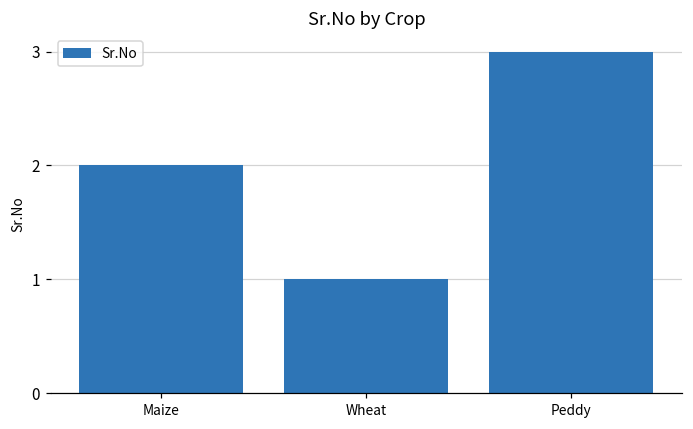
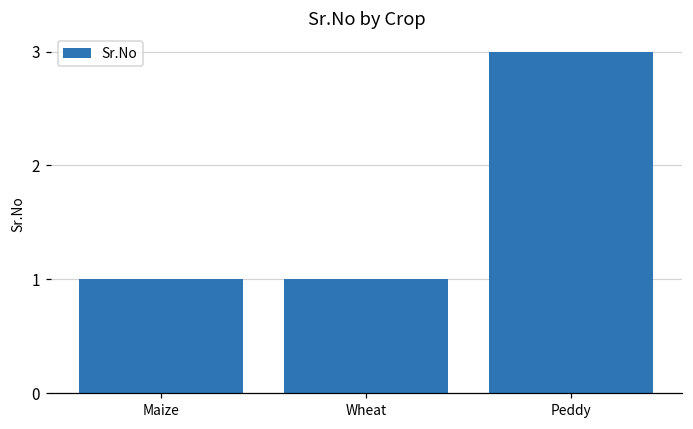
Maize: 2 -> 1
